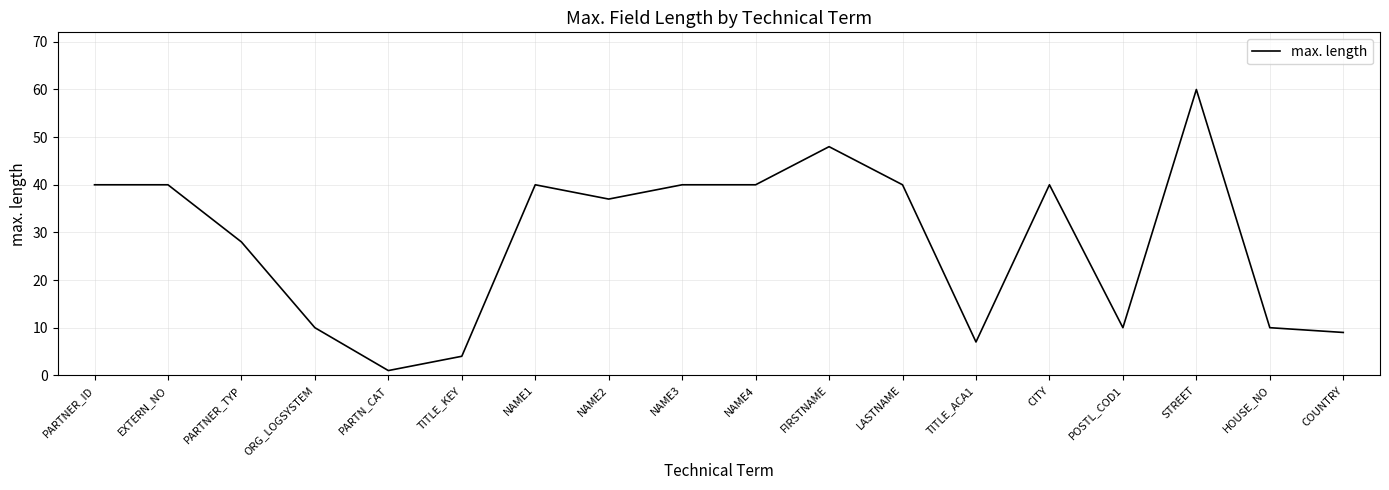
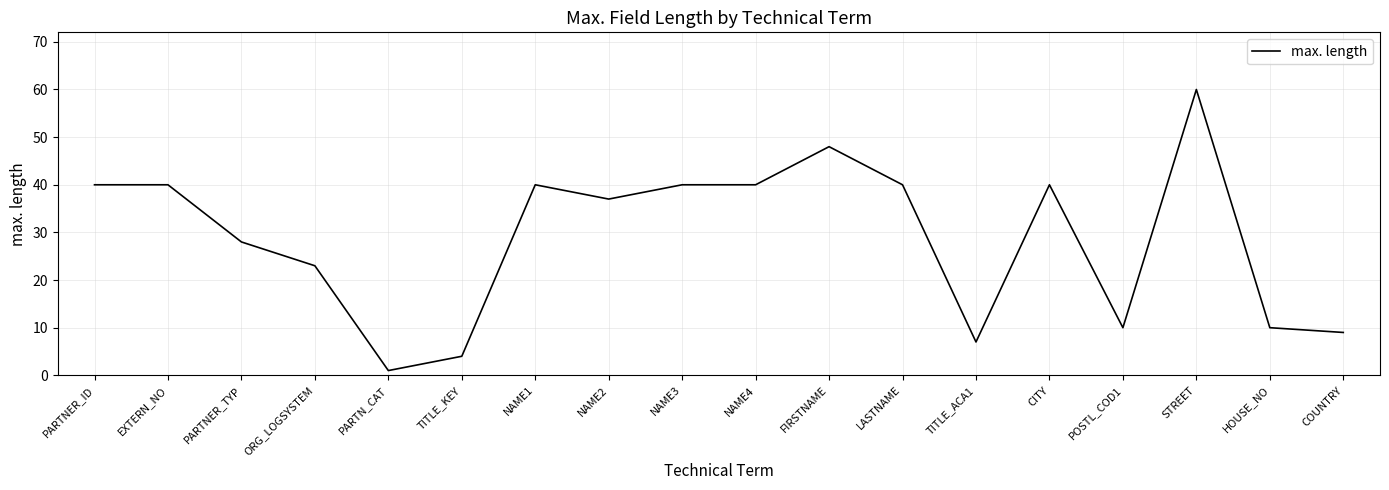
ORG_LOGSYSTEM: 10 -> 23
